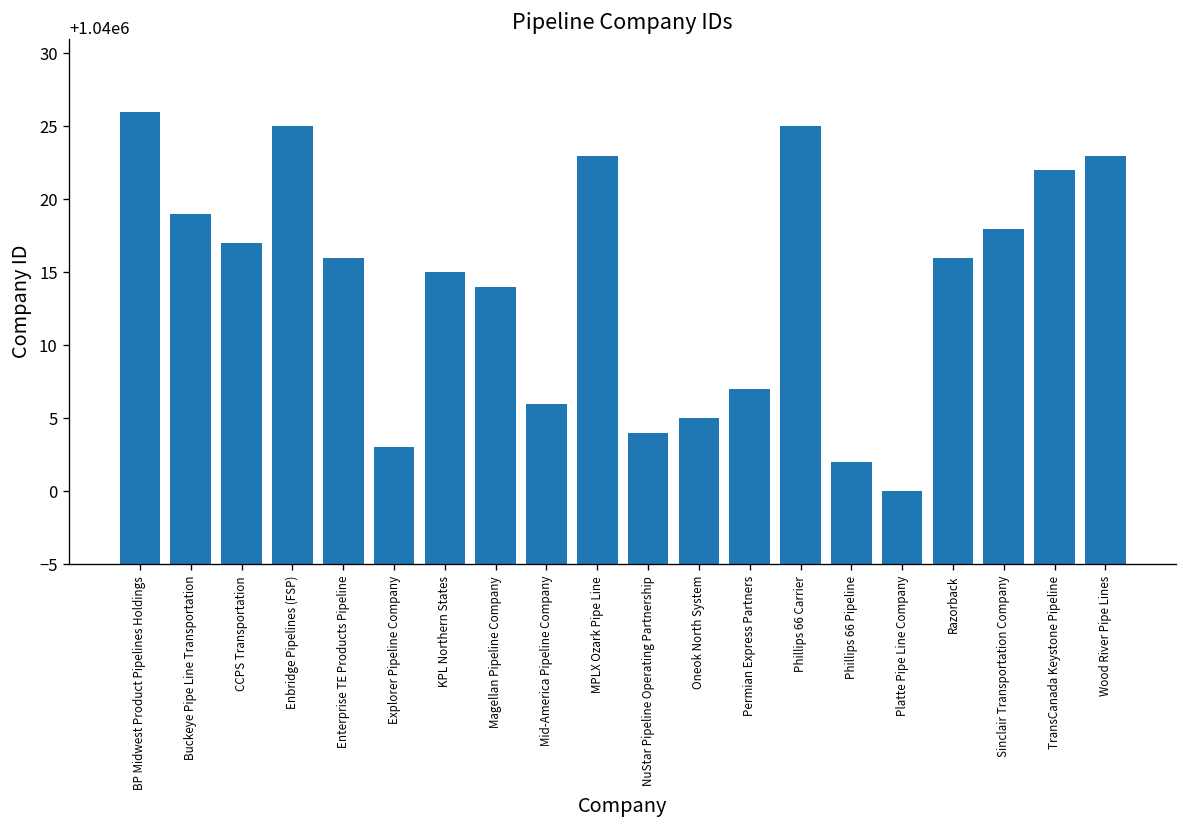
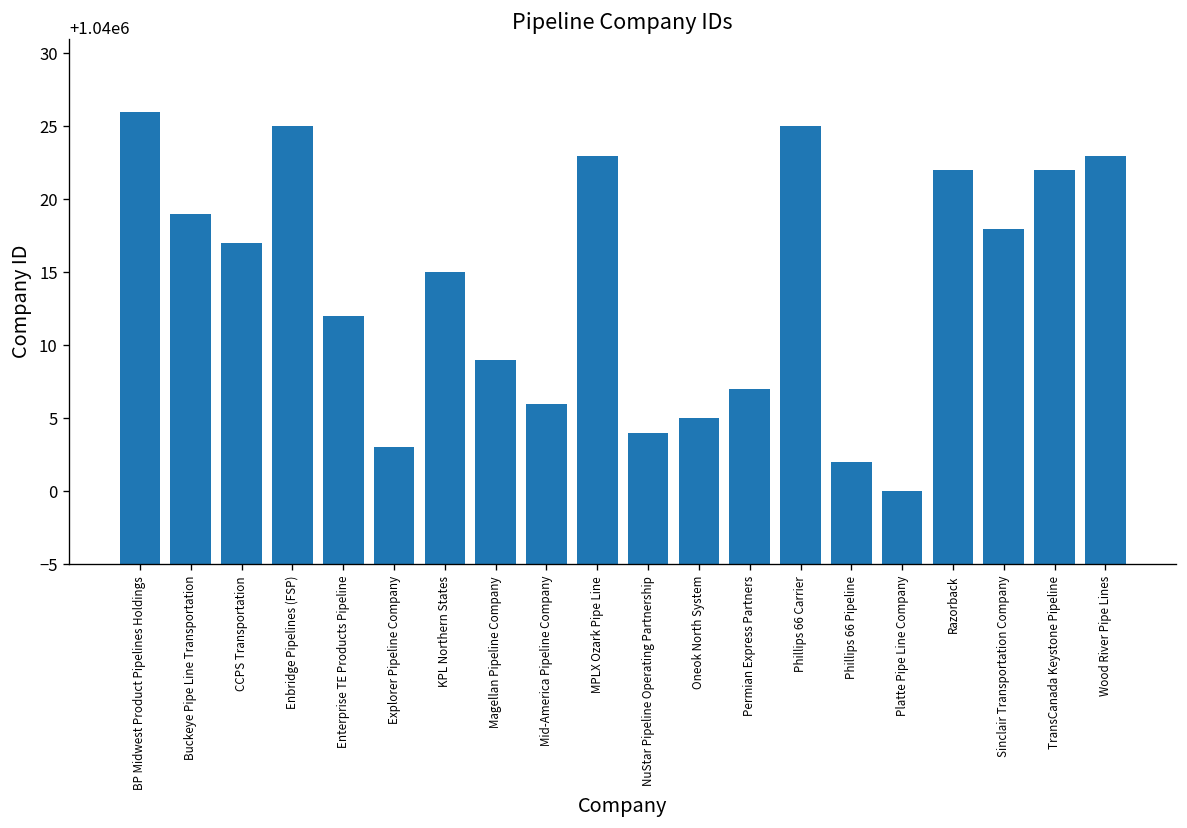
Enterprise TE Products Pipeline: 1040016 -> 1040012
Magellan Pipeline Company: 1040014 -> 1040009
Razorback: 1040016 -> 1040022
